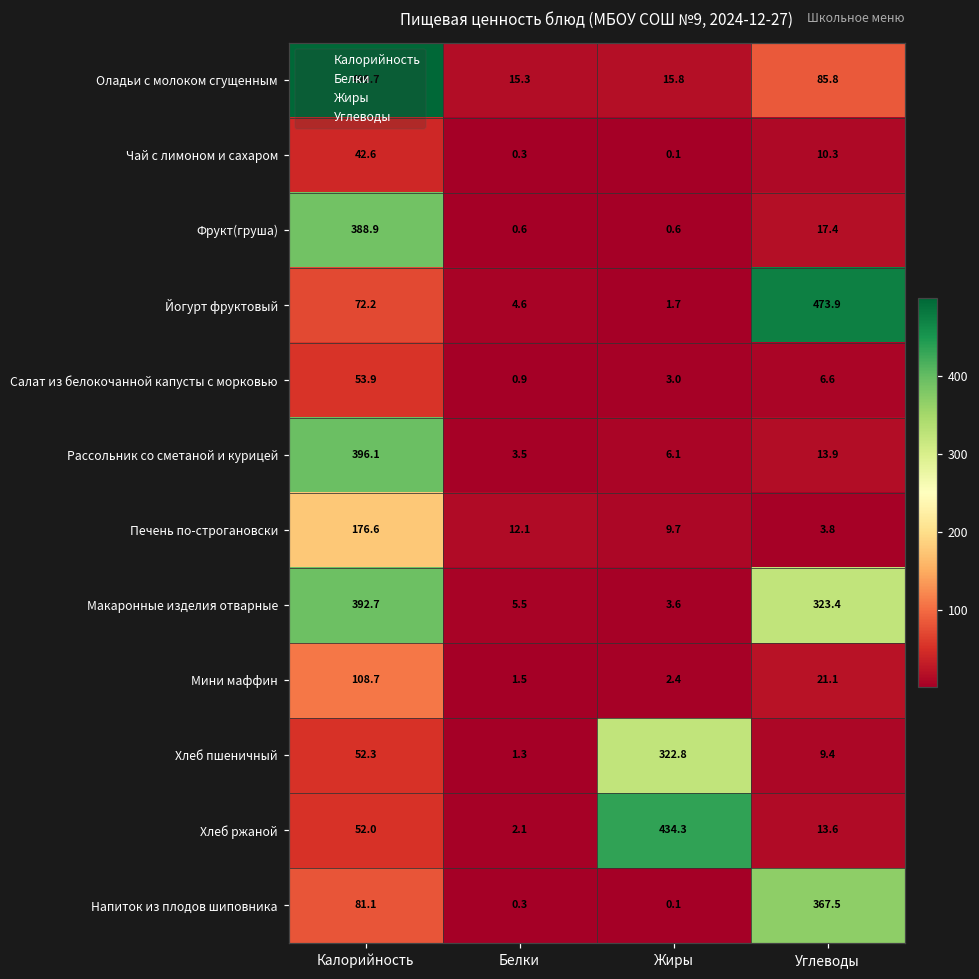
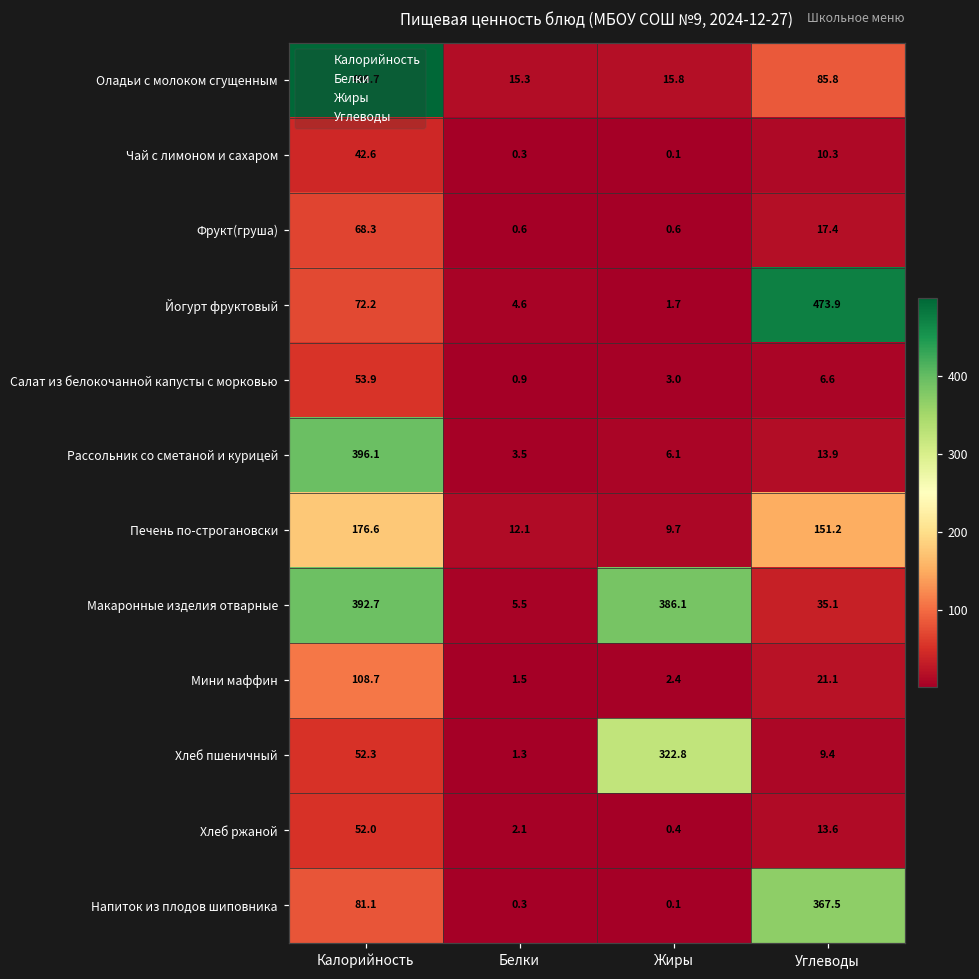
Фрукт(груша), Калорийность: 388.9 -> 68.3
Печень по-строгановски, Углеводы: 3.8 -> 151.2
Макаронные изделия отварные, Жиры: 3.6 -> 386.1
Макаронные изделия отварные, Углеводы: 323.4 -> 35.1
Хлеб ржаной, Жиры: 434.3 -> 0.4
